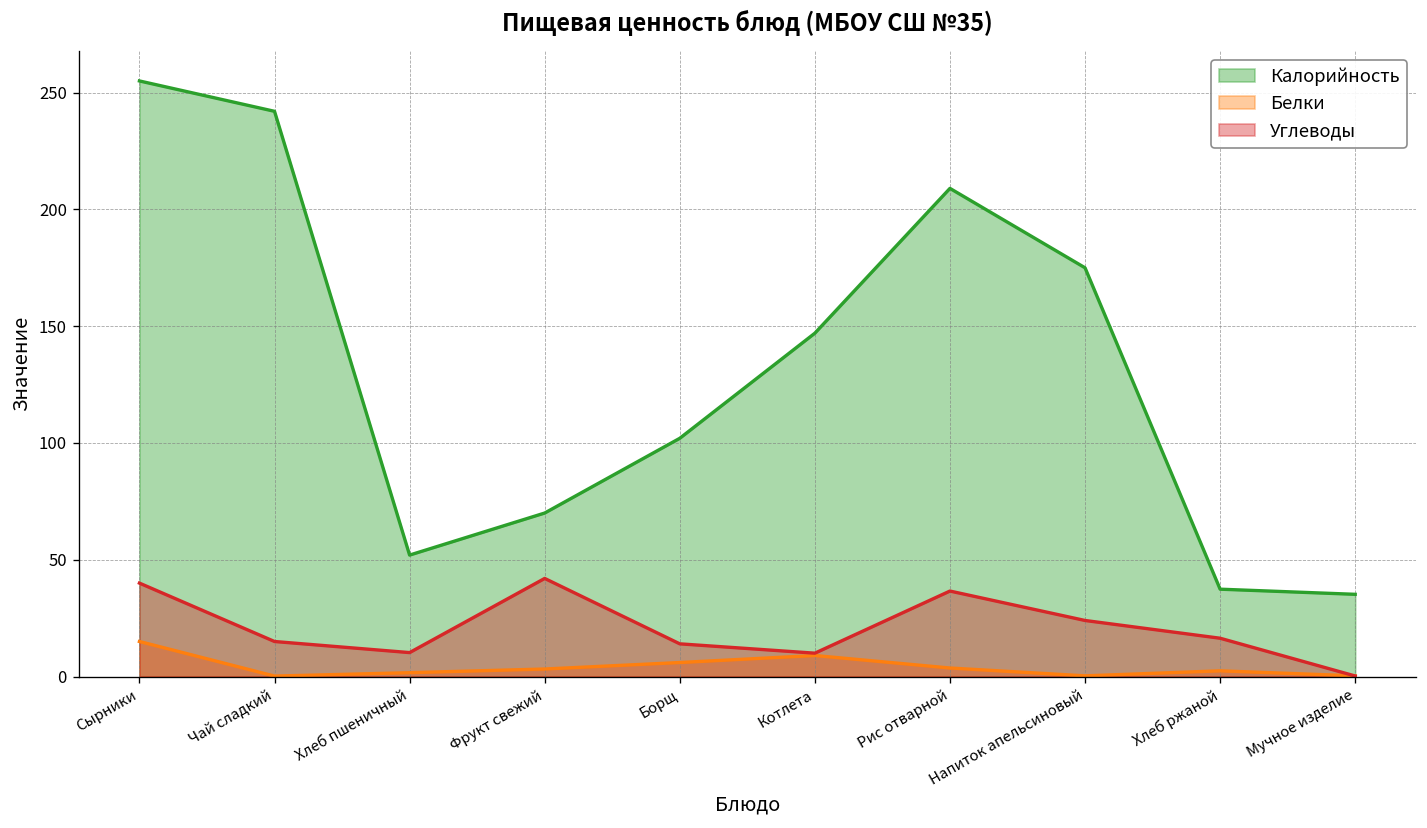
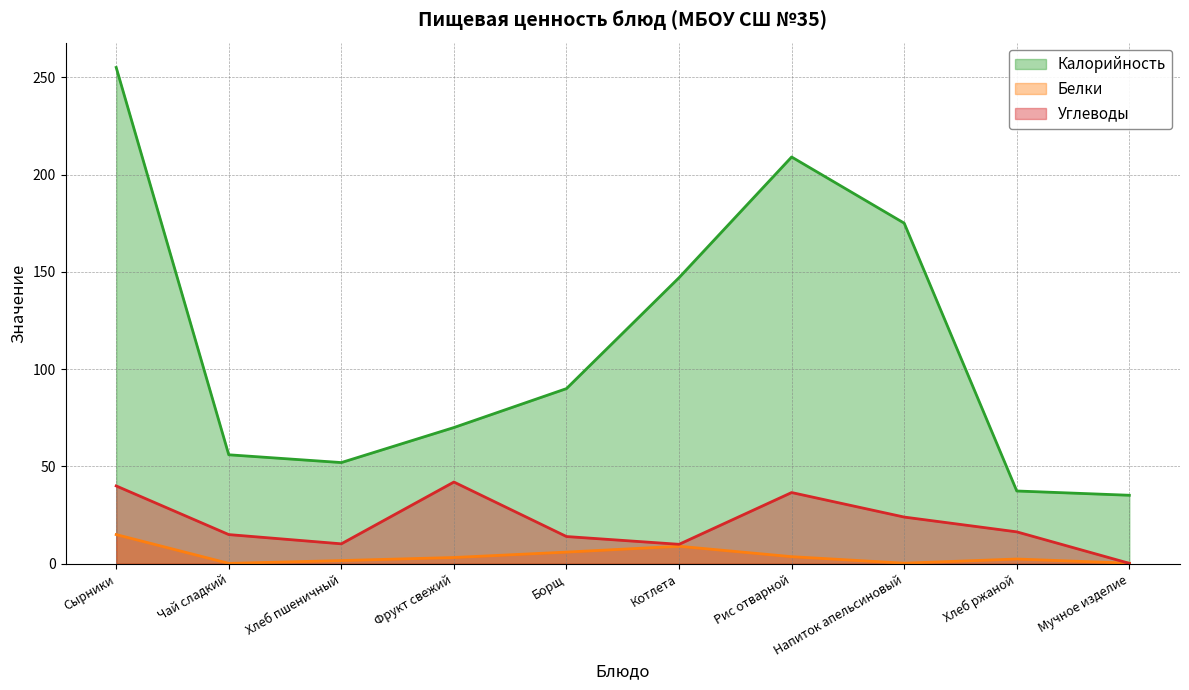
Калорийность, Чай сладкий: 242 -> 56
Калорийность, Борщ: 102 -> 90
